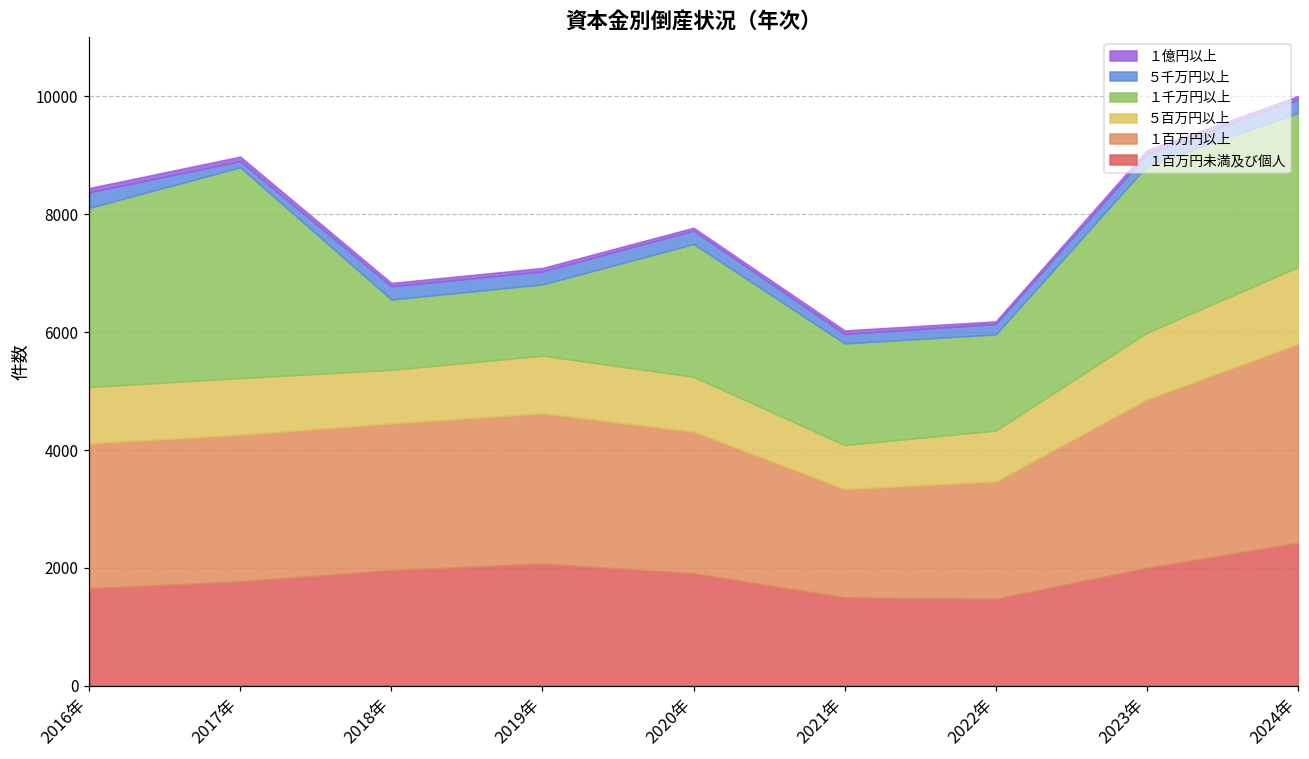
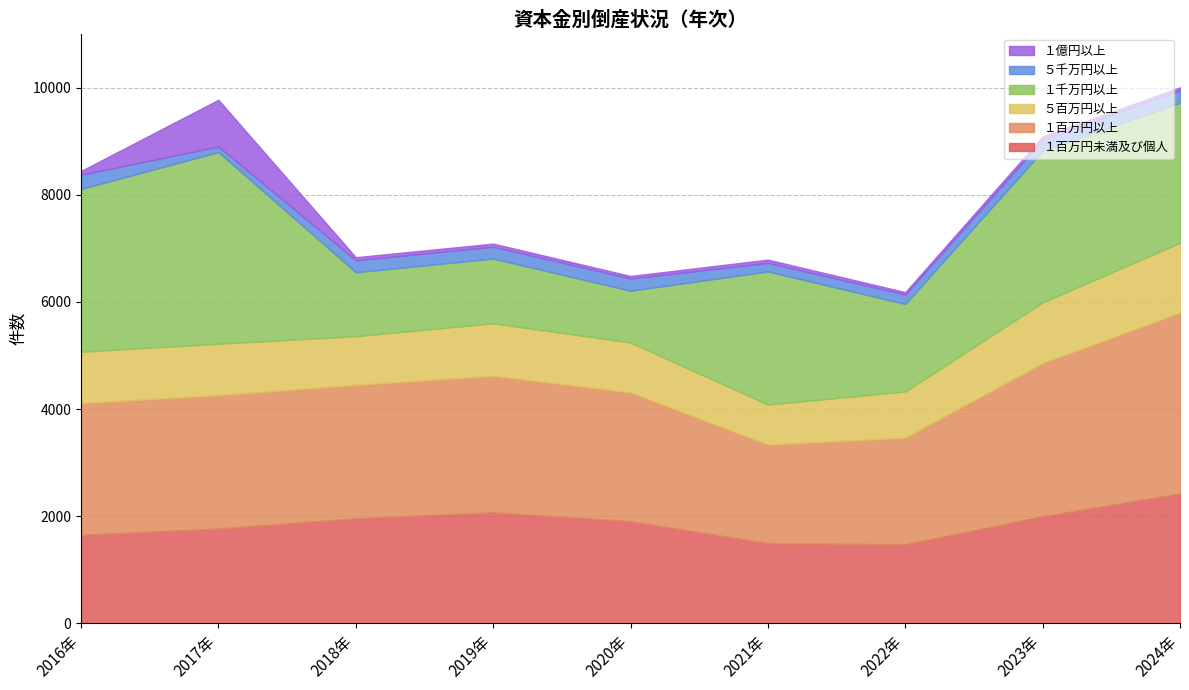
１億円以上, 2017年: 100 -> 900
１千万円以上, 2020年: 2300 -> 1000
１千万円以上, 2021年: 1700 -> 2500
